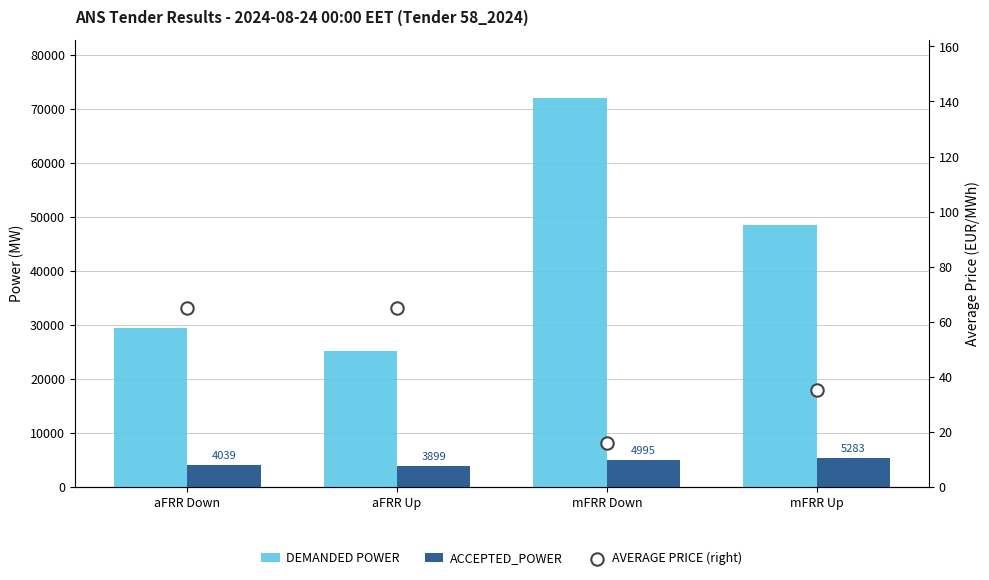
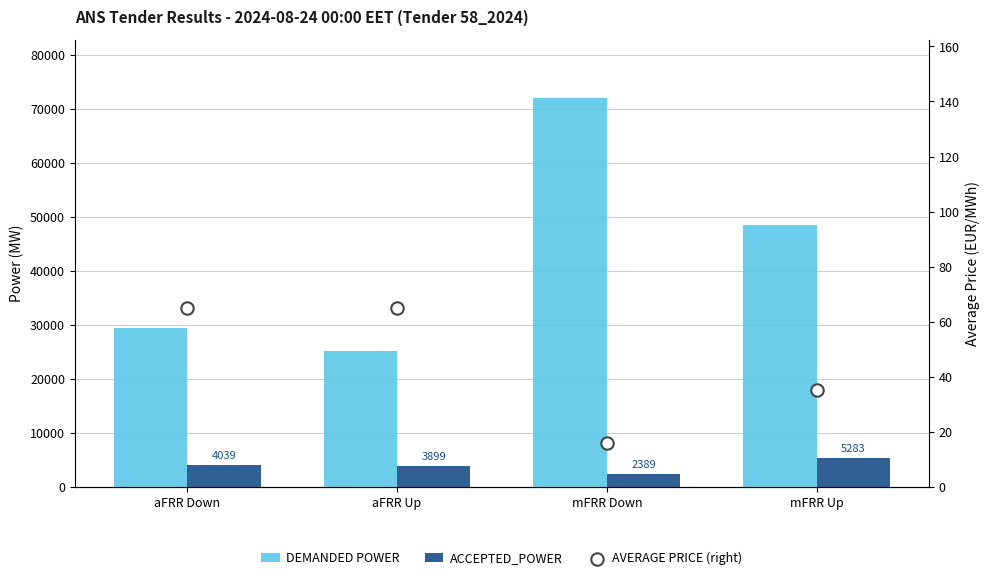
ACCEPTED_POWER, mFRR Down: 4995 -> 2389
